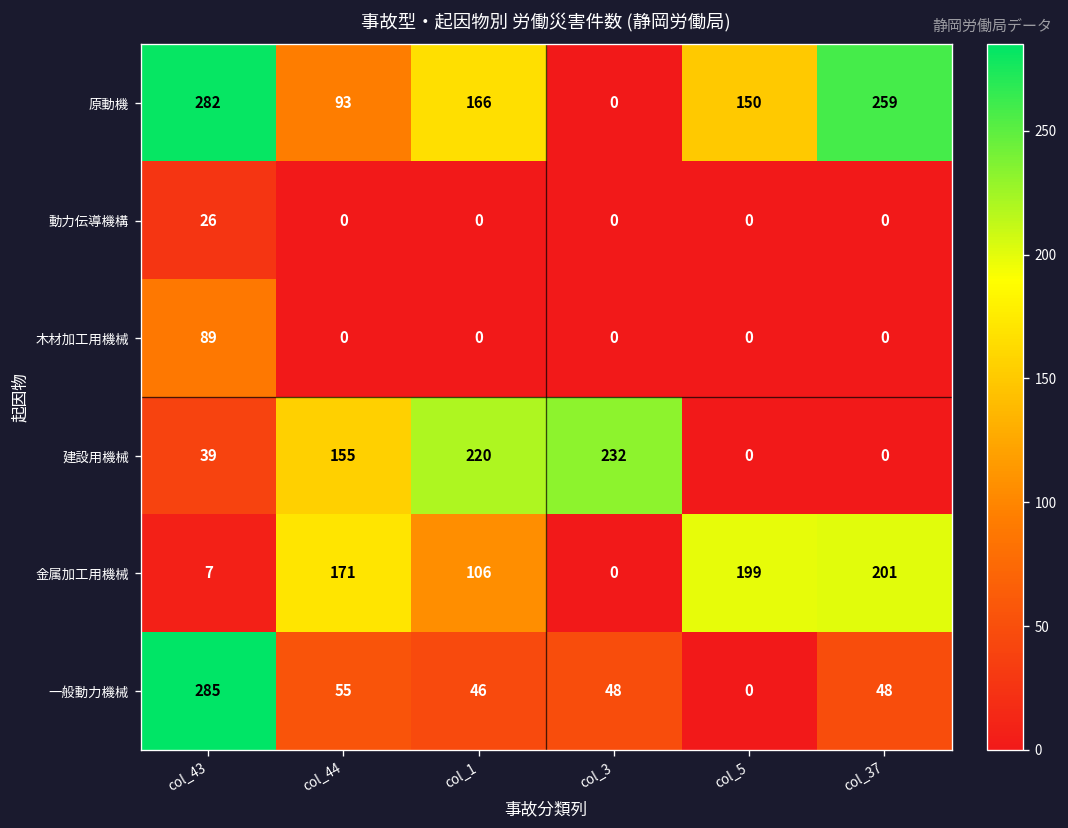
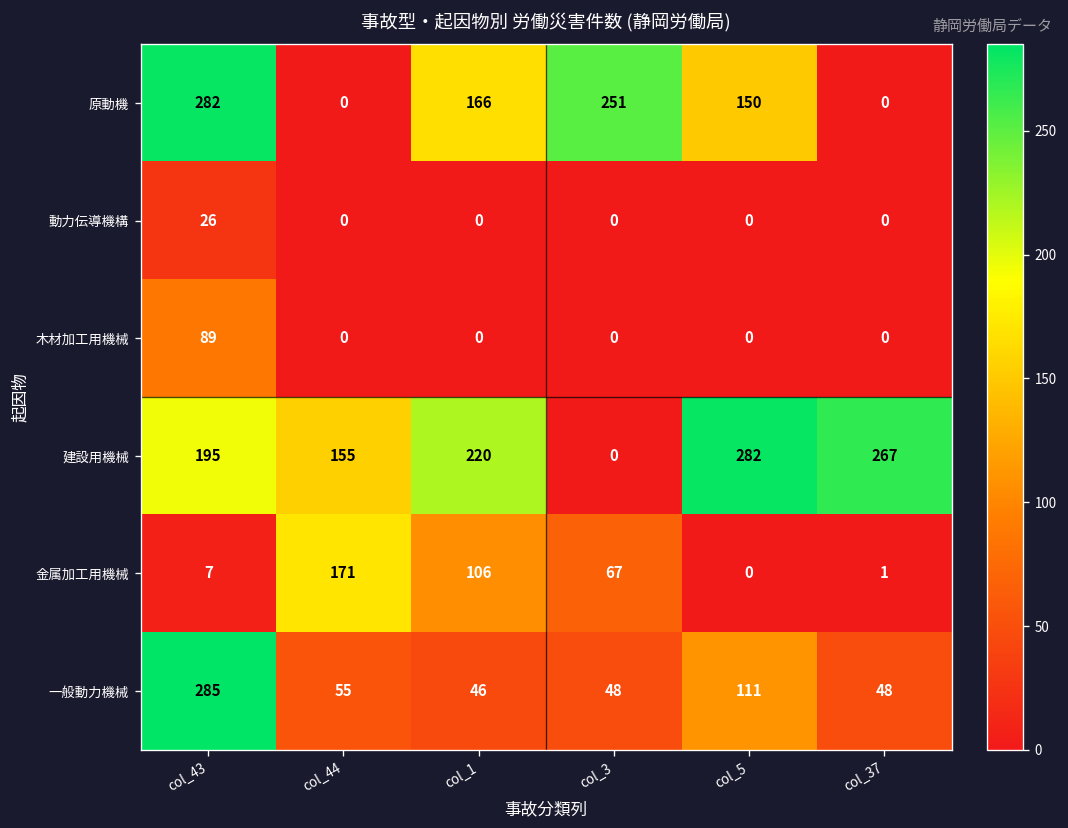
原動機, col_44: 93 -> 0
原動機, col_3: 0 -> 251
原動機, col_37: 259 -> 0
建設用機械, col_43: 39 -> 195
建設用機械, col_3: 232 -> 0
建設用機械, col_5: 0 -> 282
建設用機械, col_37: 0 -> 267
金属加工用機械, col_3: 0 -> 67
金属加工用機械, col_5: 199 -> 0
金属加工用機械, col_37: 201 -> 1
一般動力機械, col_5: 0 -> 111
